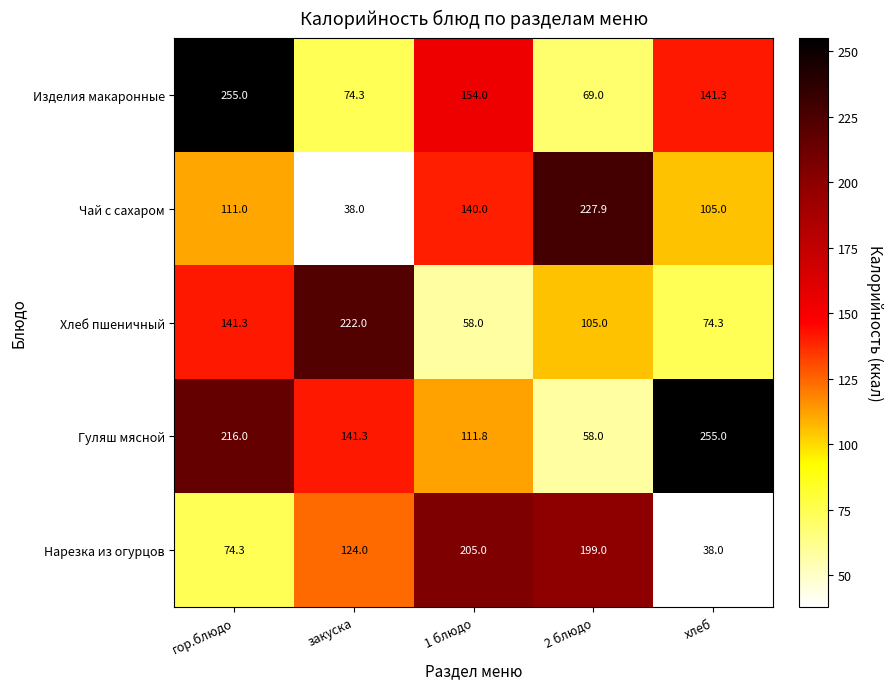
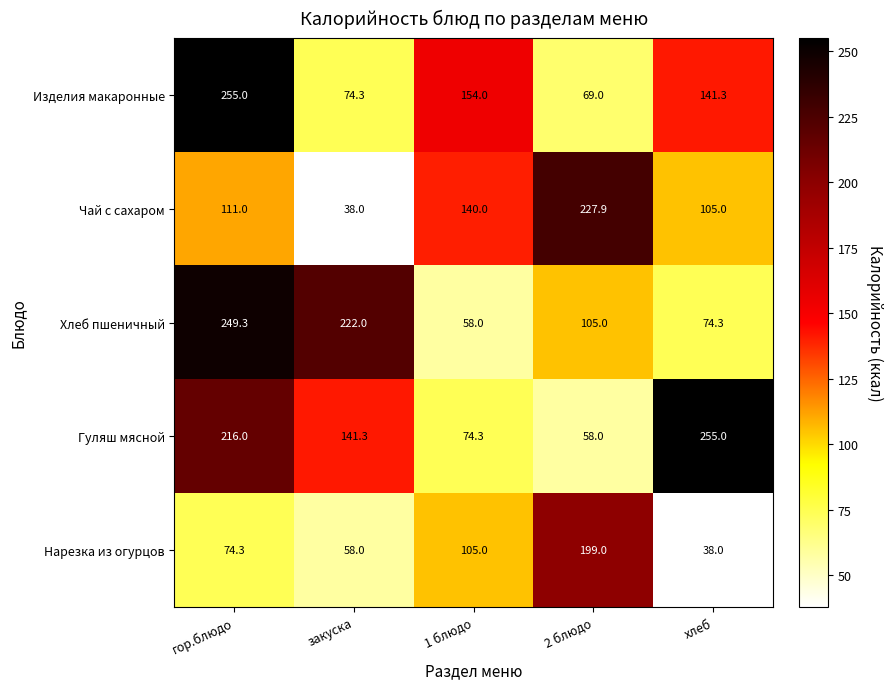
Хлеб пшеничный, гор.блюдо: 141.3 -> 249.3
Гуляш мясной, 1 блюдо: 111.8 -> 74.3
Нарезка из огурцов, закуска: 124.0 -> 58.0
Нарезка из огурцов, 1 блюдо: 205.0 -> 105.0
